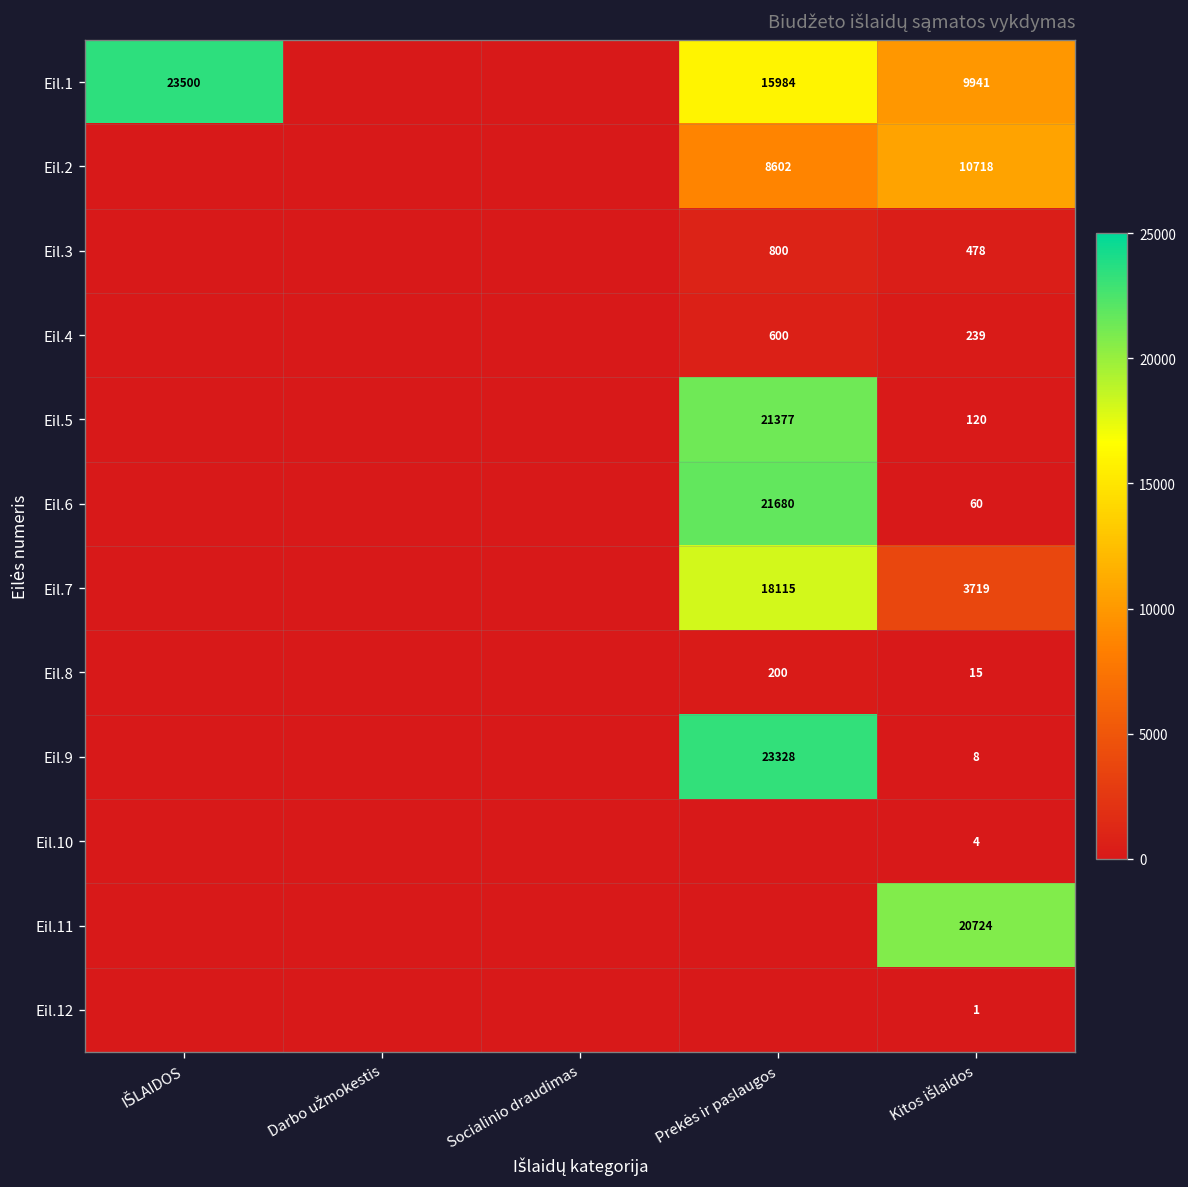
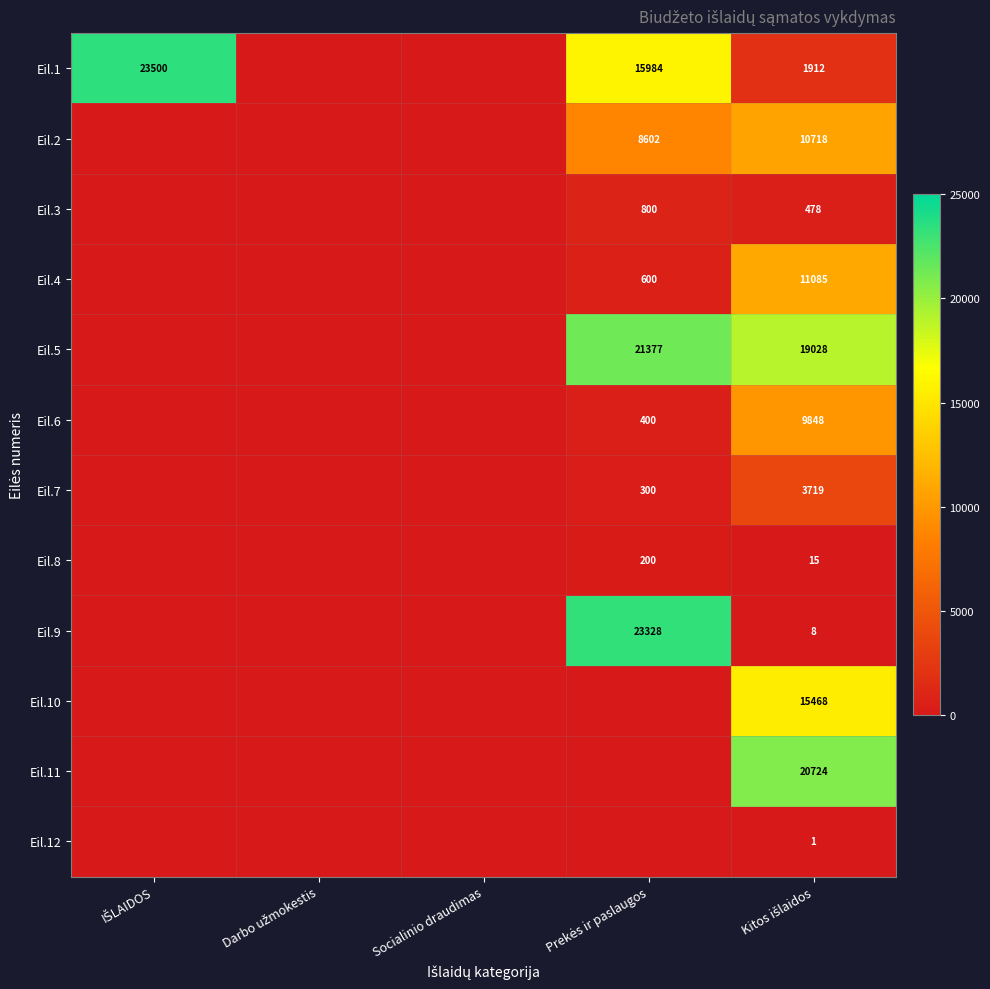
Eil.1, Kitos išlaidos: 9941 -> 1912
Eil.4, Kitos išlaidos: 239 -> 11085
Eil.5, Kitos išlaidos: 120 -> 19028
Eil.6, Prekės ir paslaugos: 21680 -> 400
Eil.6, Kitos išlaidos: 60 -> 9848
Eil.7, Prekės ir paslaugos: 18115 -> 300
Eil.10, Kitos išlaidos: 4 -> 15468
